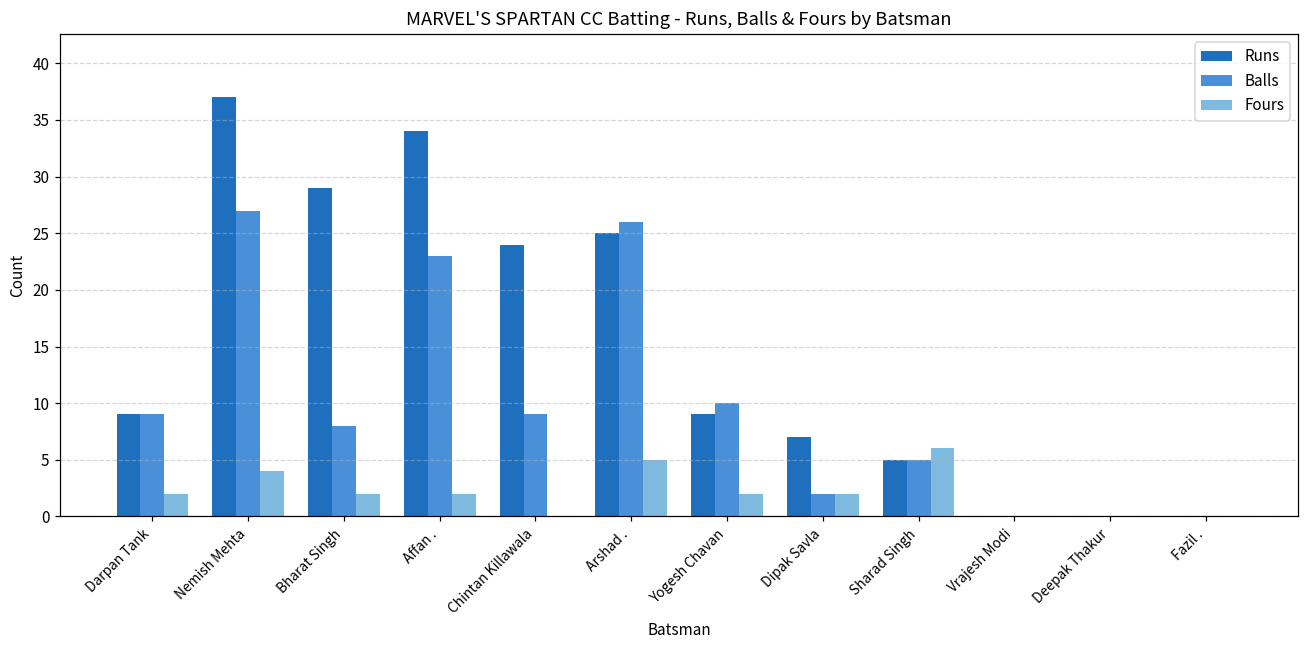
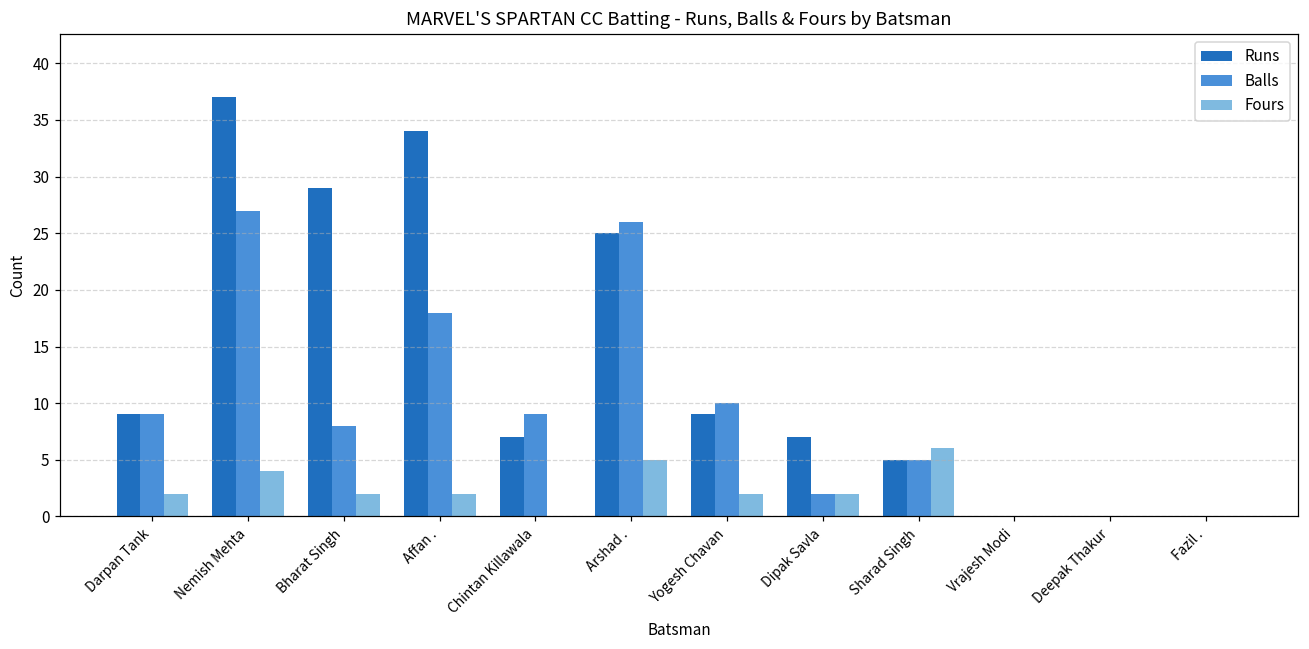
Balls, Affan .: 23 -> 18
Runs, Chintan Killawala: 24 -> 7
